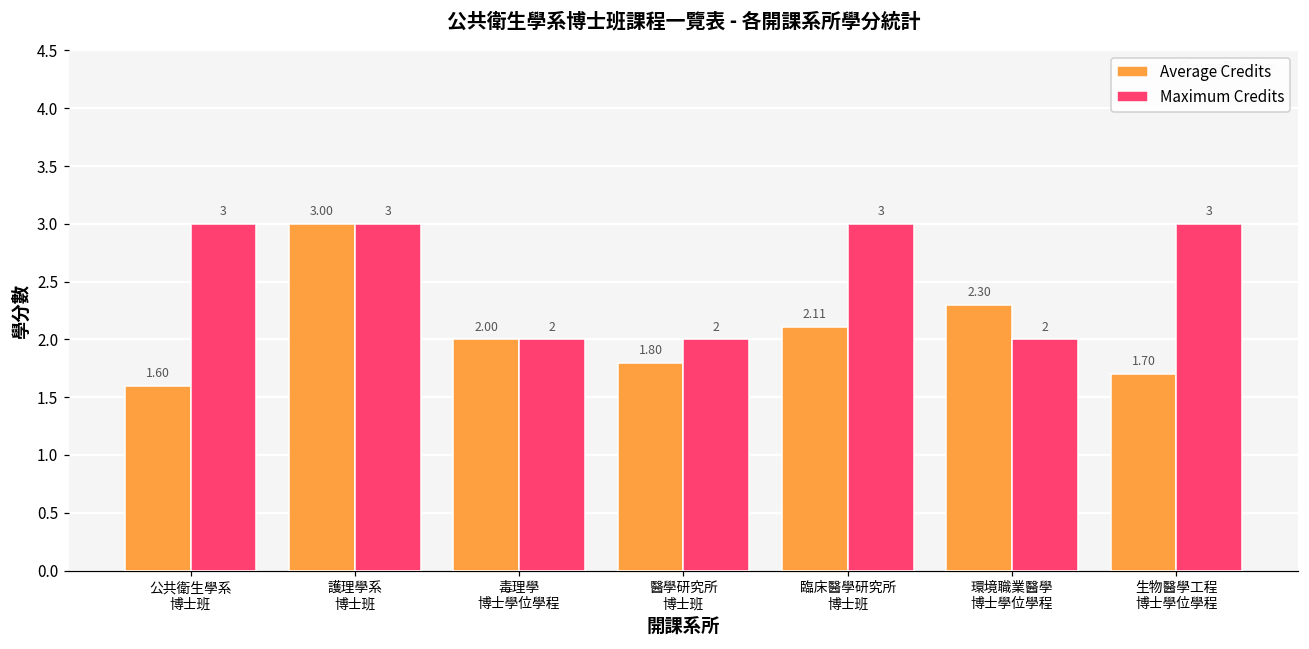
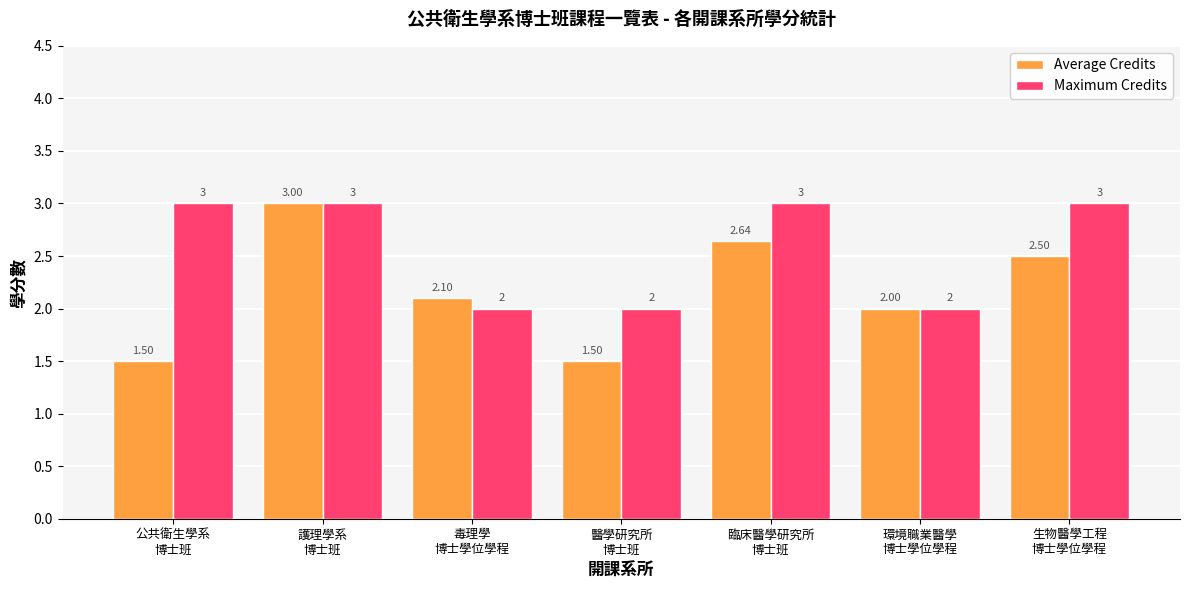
Average Credits, 公共衛生學系 博士班: 1.60 -> 1.50
Average Credits, 毒理學 博士學位學程: 2.00 -> 2.10
Average Credits, 醫學研究所 博士班: 1.80 -> 1.50
Average Credits, 臨床醫學研究所 博士班: 2.11 -> 2.64
Average Credits, 環境職業醫學 博士學位學程: 2.30 -> 2.00
Average Credits, 生物醫學工程 博士學位學程: 1.70 -> 2.50
